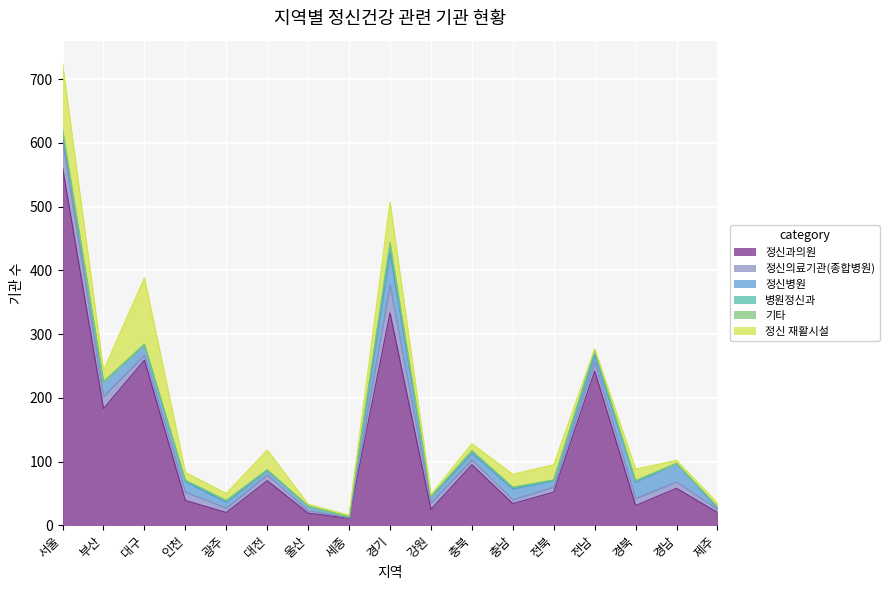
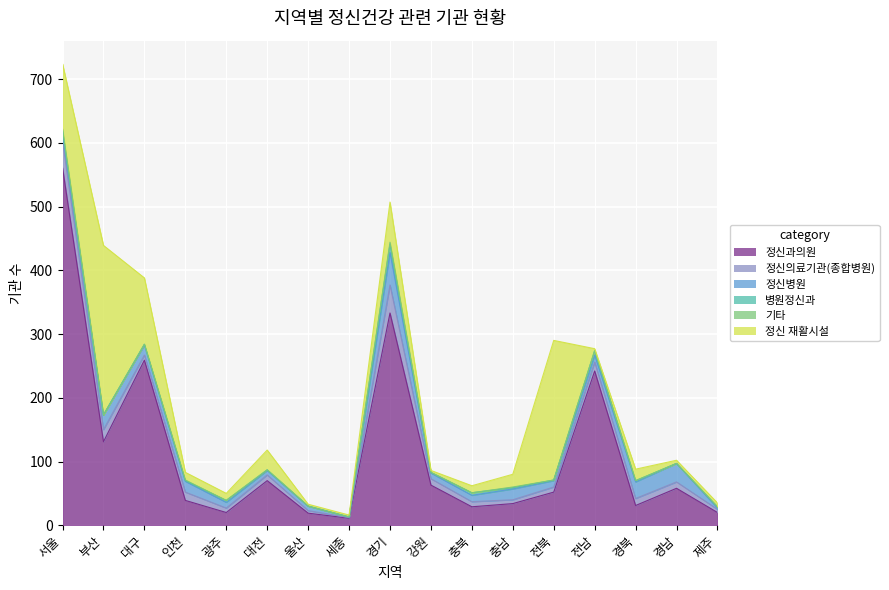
정신과의원, 부산: 180 -> 130
정신 재활시설, 부산: 20 -> 270
정신과의원, 강원: 30 -> 60
정신과의원, 충북: 100 -> 30
정신 재활시설, 전북: 20 -> 220
